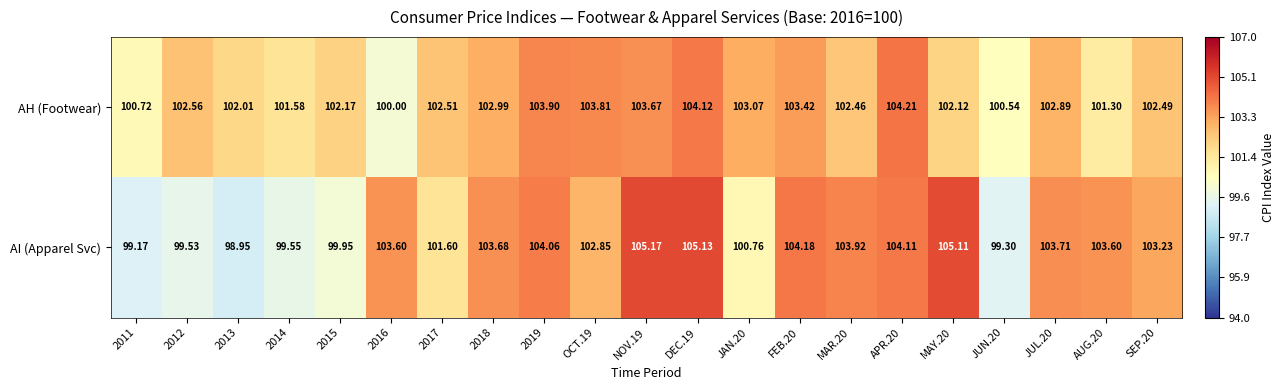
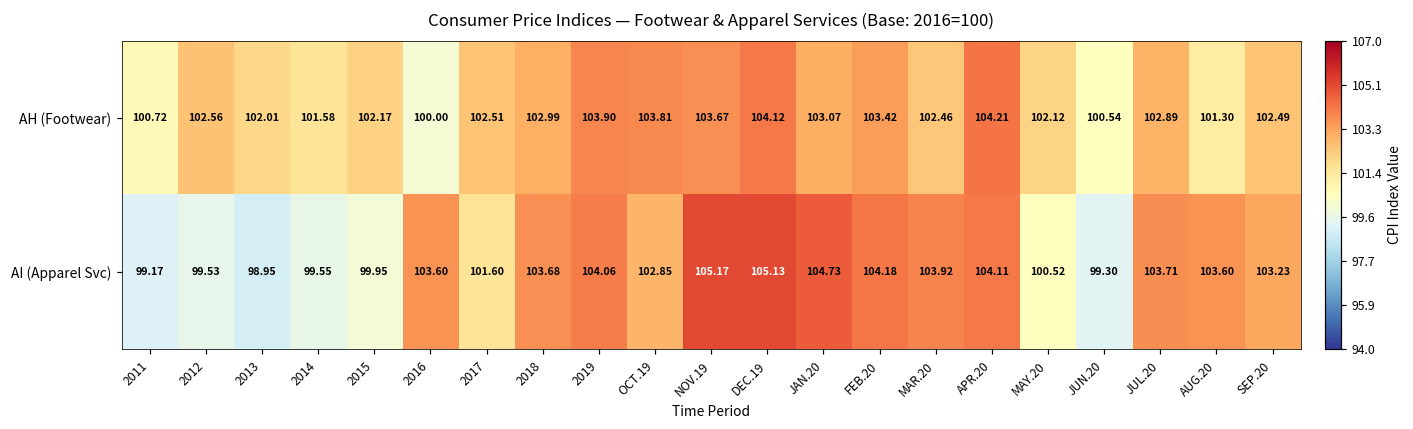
AI (Apparel Svc), JAN.20: 100.76 -> 104.73
AI (Apparel Svc), MAY.20: 105.11 -> 100.52
